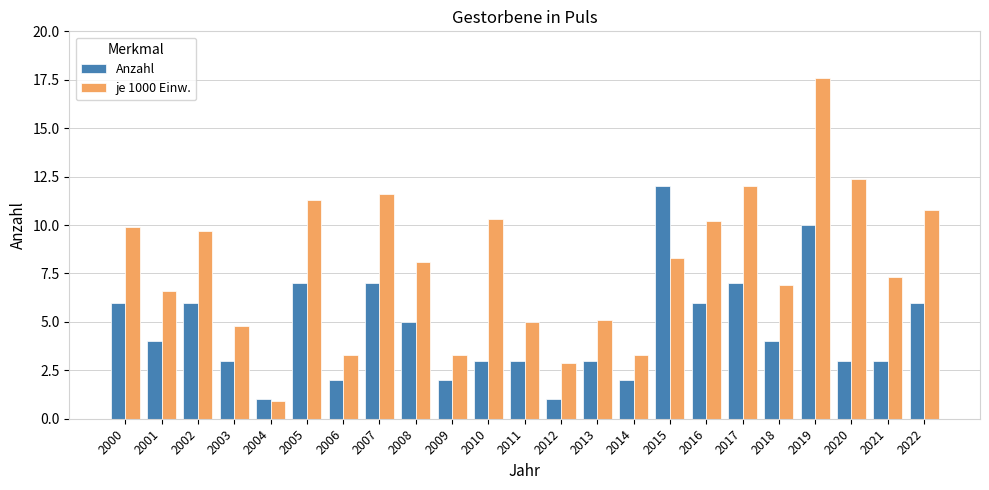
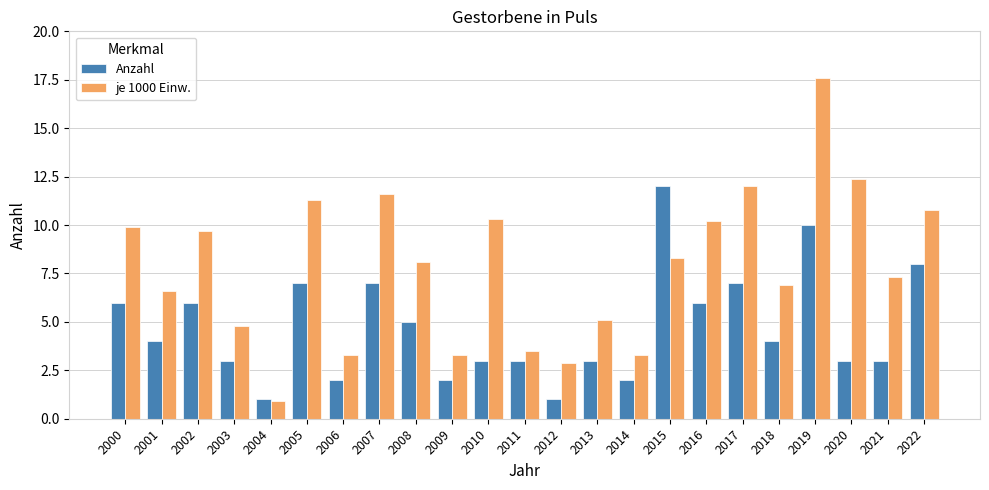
je 1000 Einw., 2011: 5.0 -> 3.5
Anzahl, 2022: 6 -> 8
